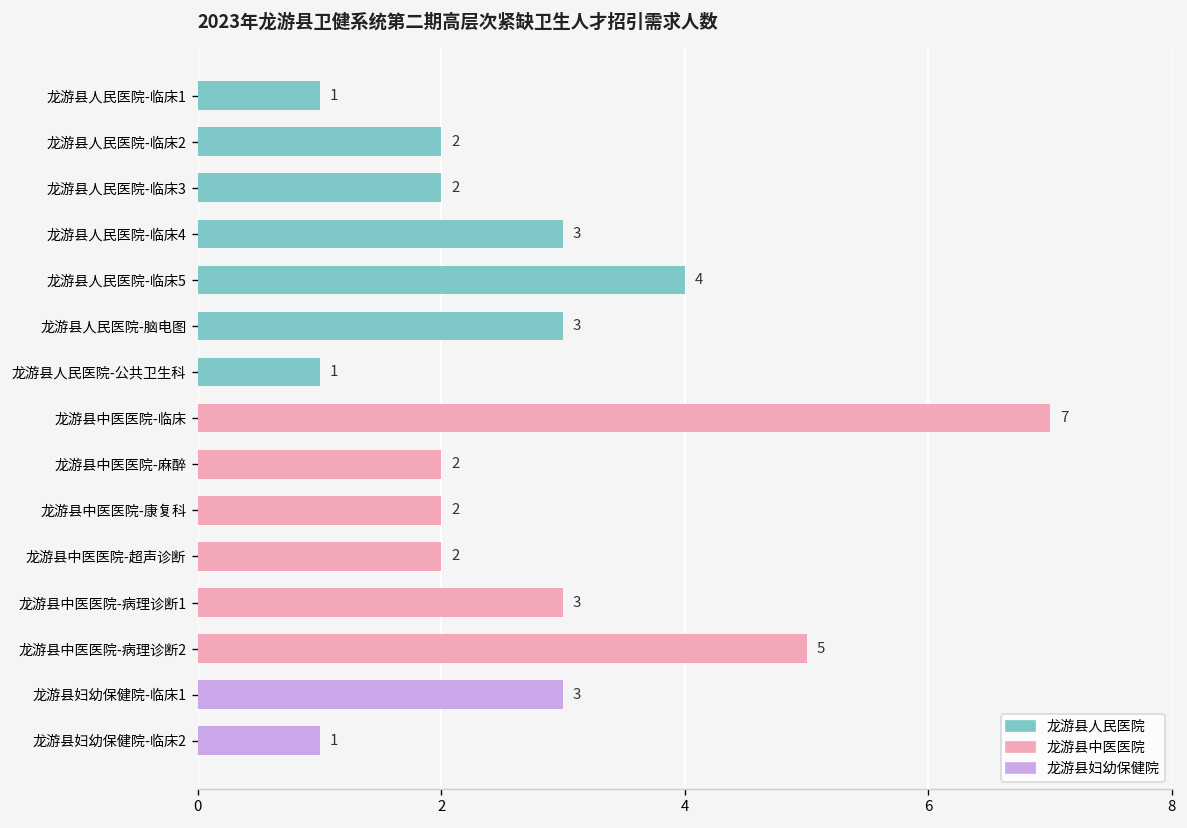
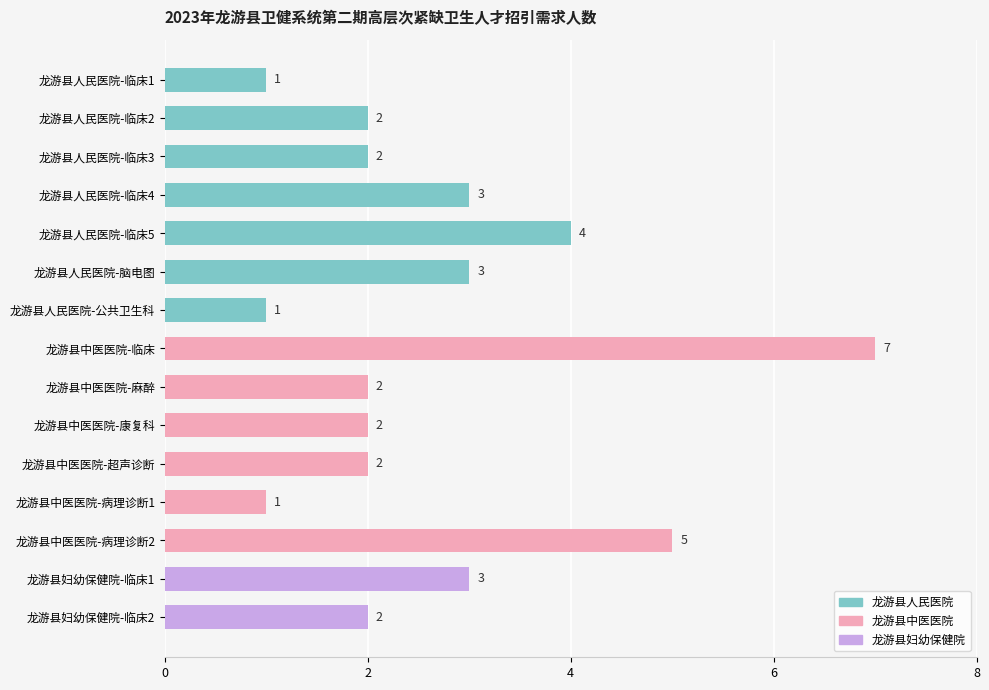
龙游县中医医院-病理诊断1: 3 -> 1
龙游县妇幼保健院-临床2: 1 -> 2
